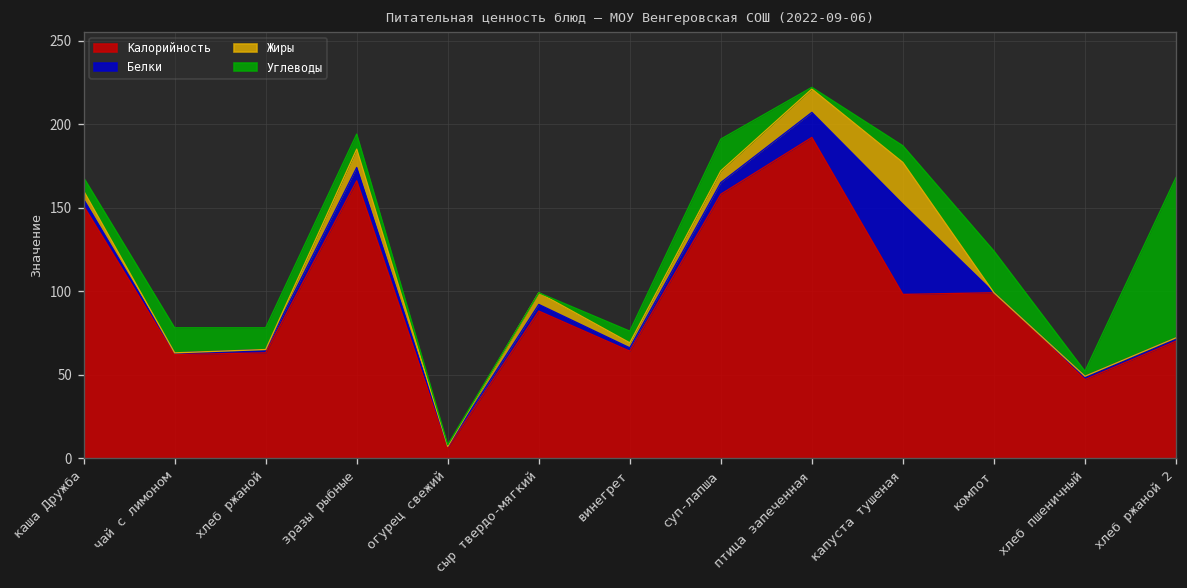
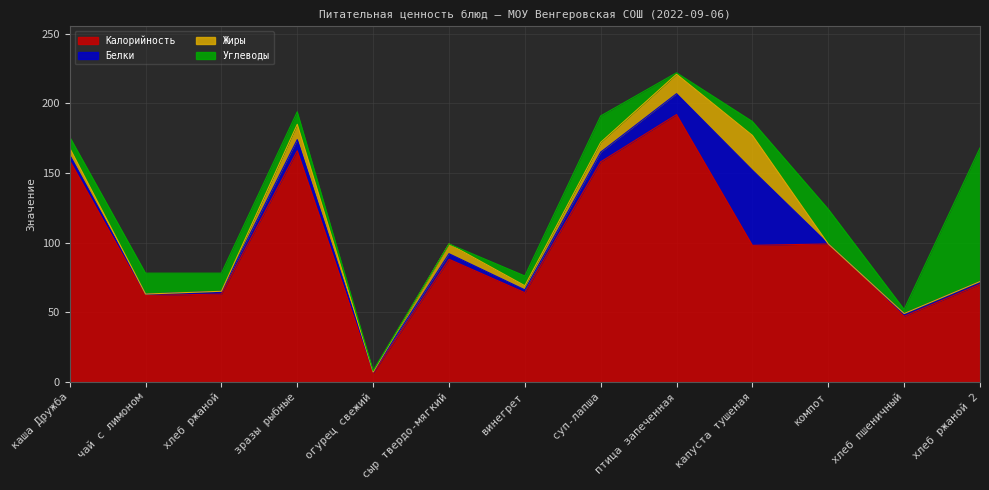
Калорийность, каша Дружба: 151 -> 159
